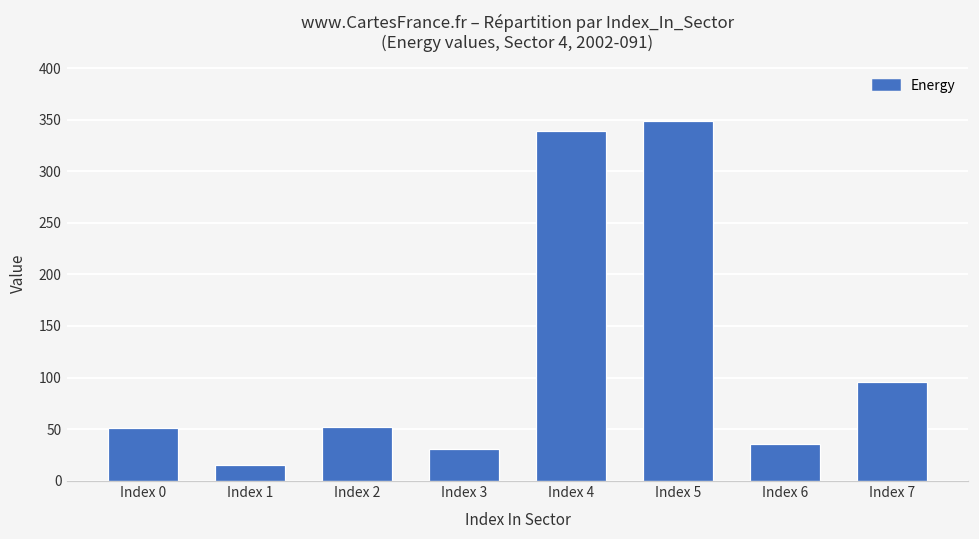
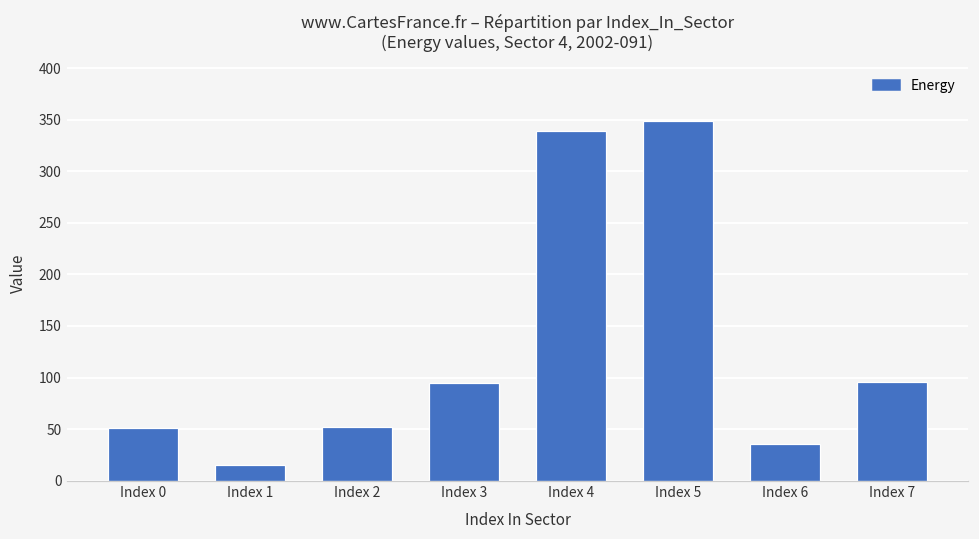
Index 3: 30 -> 100
